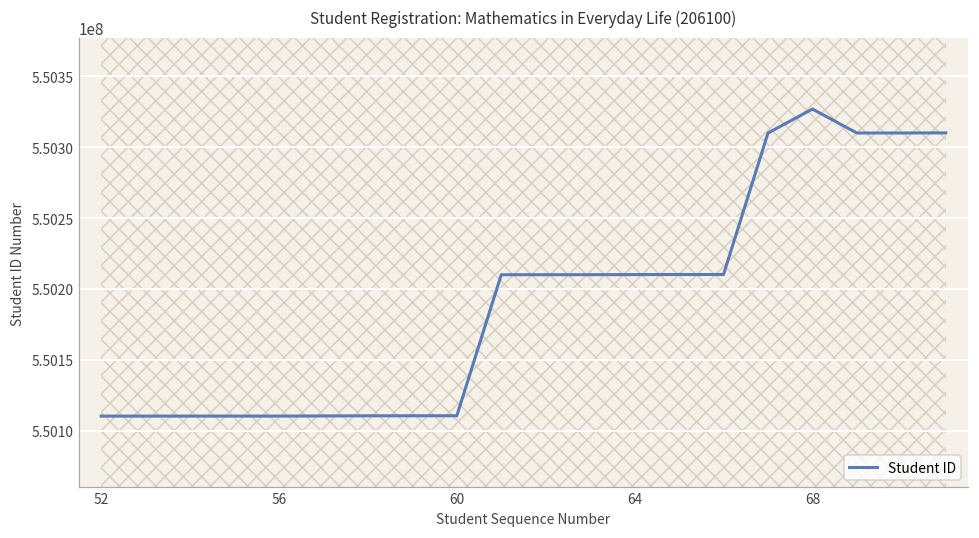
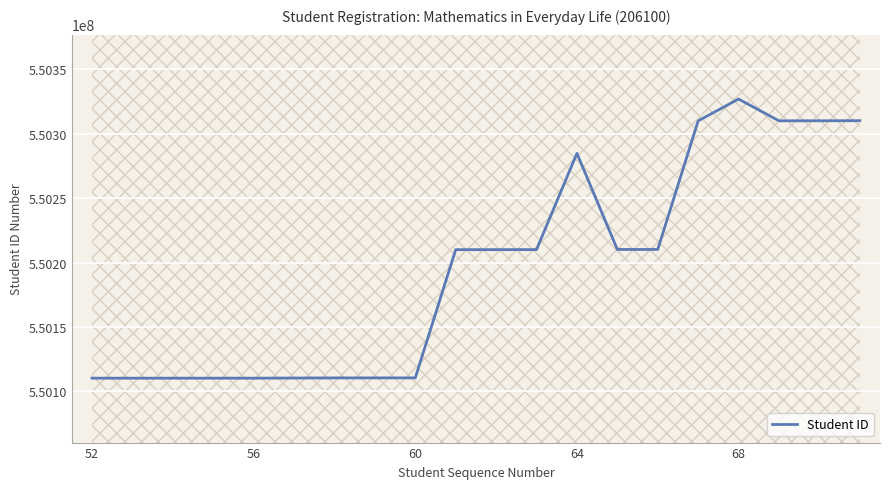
Student ID, 64: 550210000 -> 550285000
